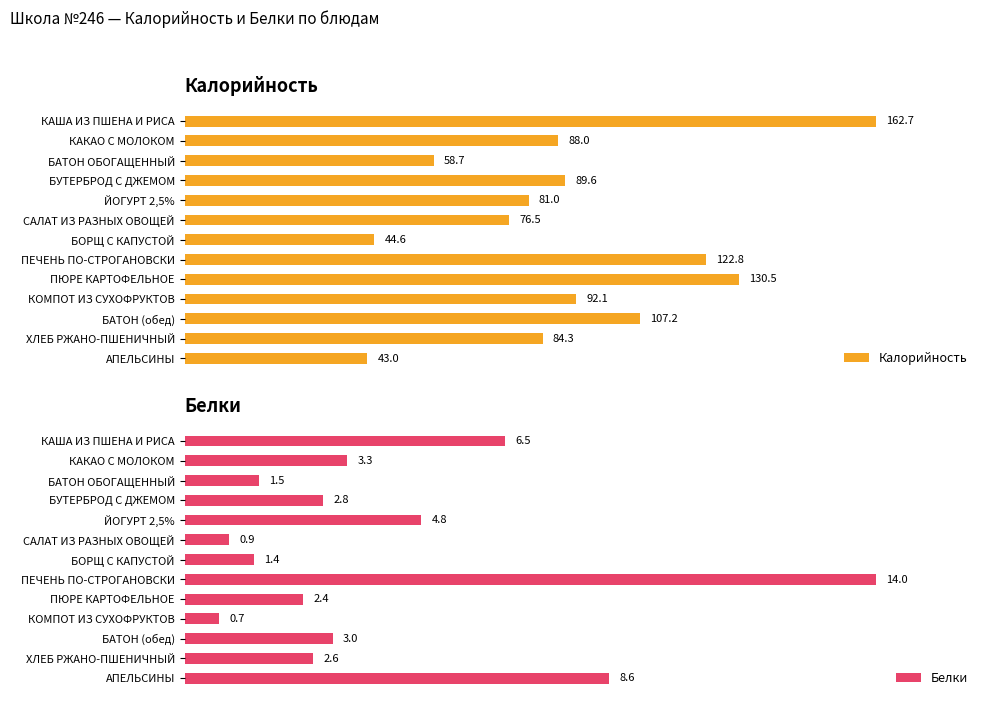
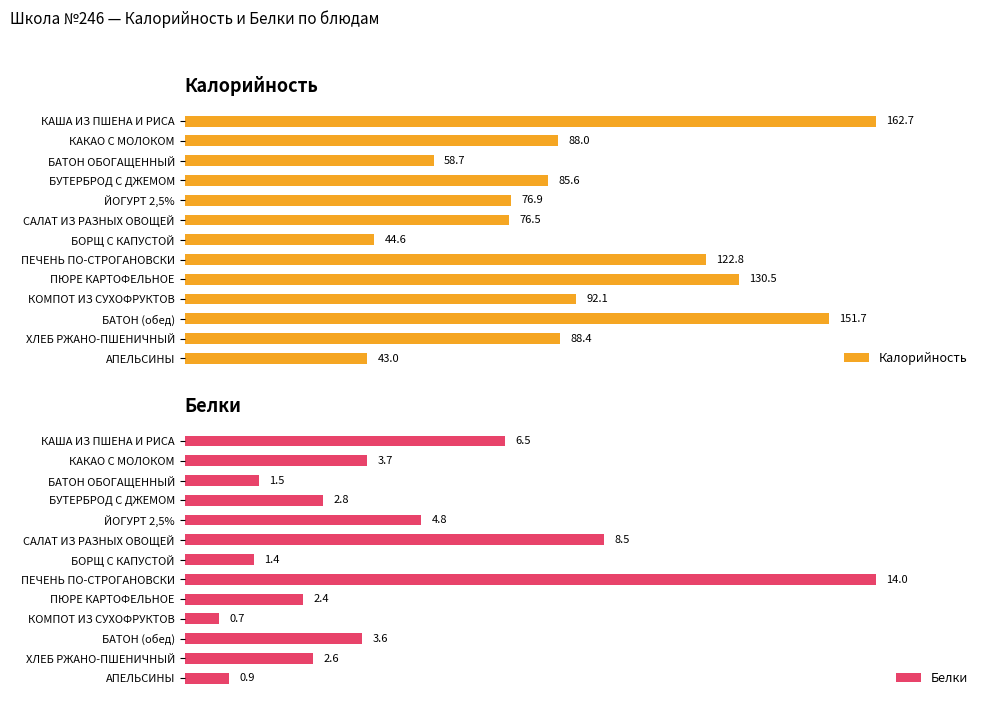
Калорийность, БУТЕРБРОД С ДЖЕМОМ: 89.6 -> 85.6
Калорийность, ЙОГУРТ 2,5%: 81.0 -> 76.9
Калорийность, БАТОН (обед): 107.2 -> 151.7
Калорийность, ХЛЕБ РЖАНО-ПШЕНИЧНЫЙ: 84.3 -> 88.4
Белки, КАКАО С МОЛОКОМ: 3.3 -> 3.7
Белки, САЛАТ ИЗ РАЗНЫХ ОВОЩЕЙ: 0.9 -> 8.5
Белки, БАТОН (обед): 3.0 -> 3.6
Белки, АПЕЛЬСИНЫ: 8.6 -> 0.9
